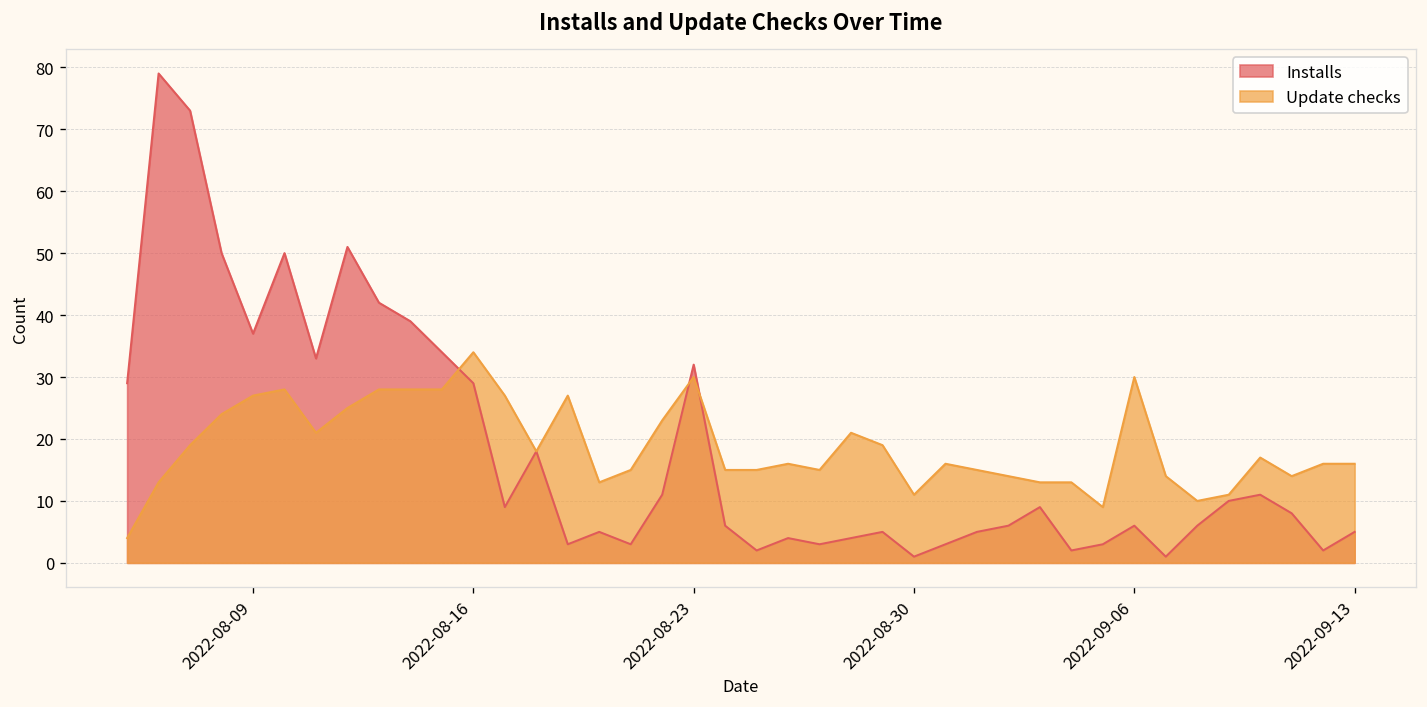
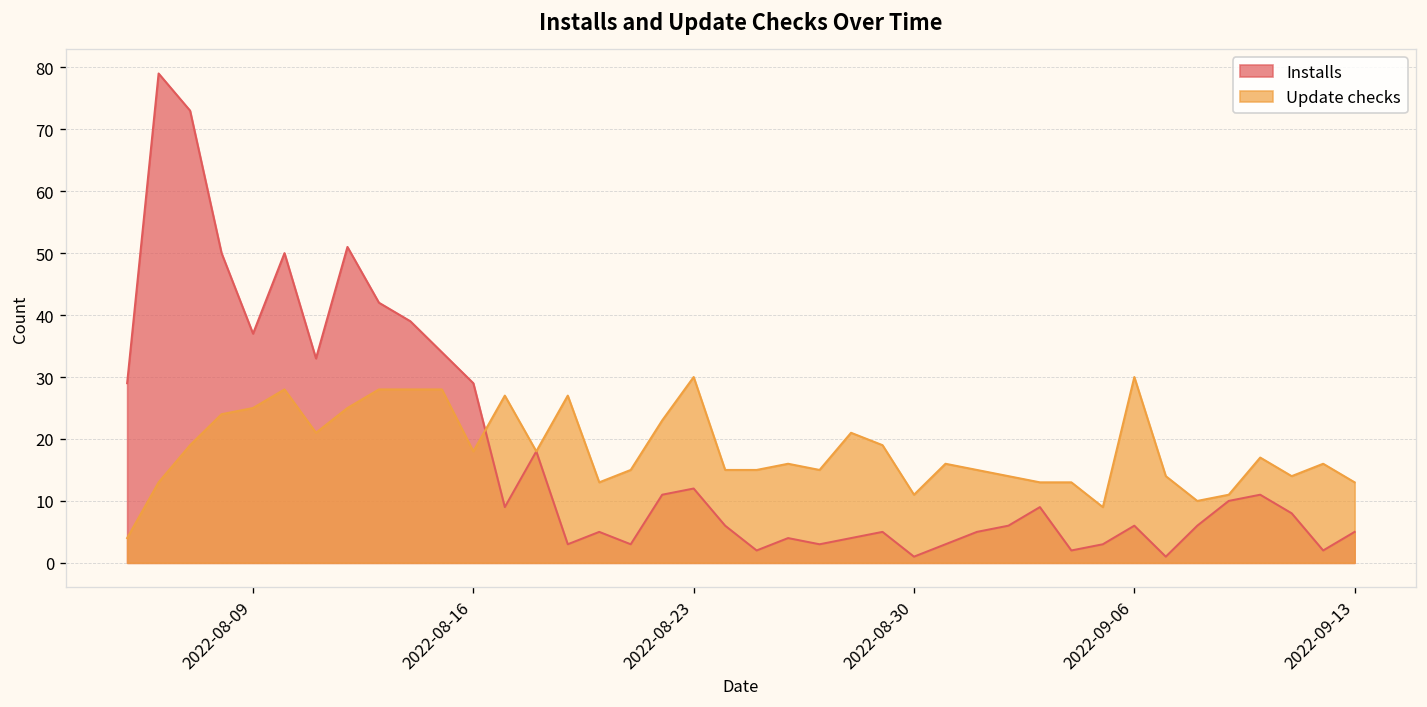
Update checks, 2022-08-09: 27 -> 25
Update checks, 2022-08-16: 34 -> 18
Installs, 2022-08-23: 32 -> 12
Update checks, 2022-09-13: 16 -> 13
